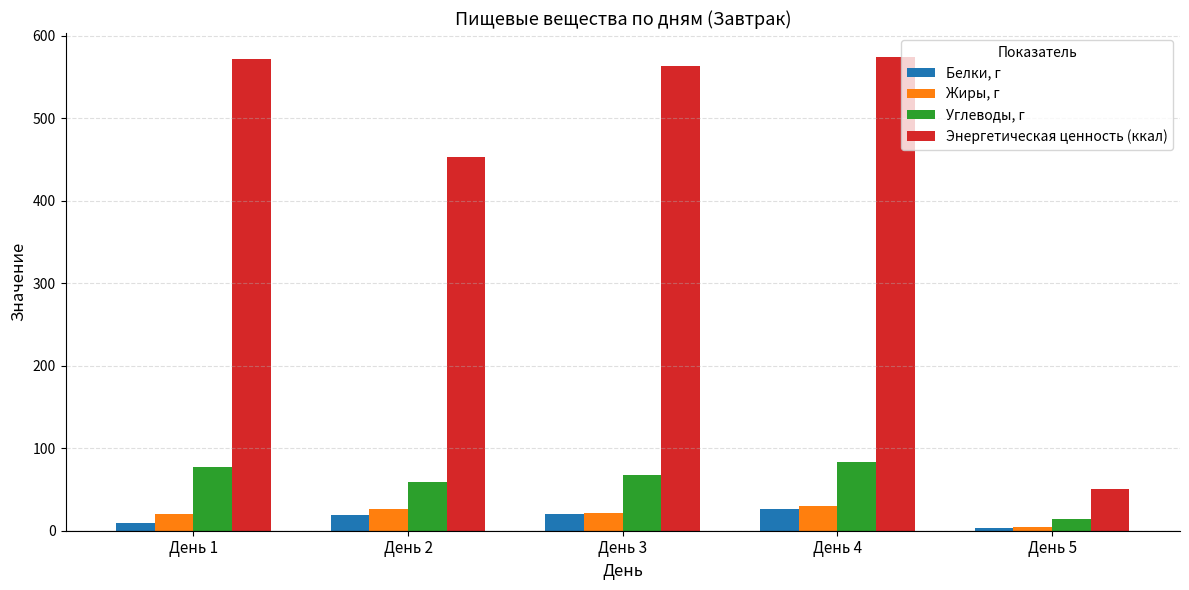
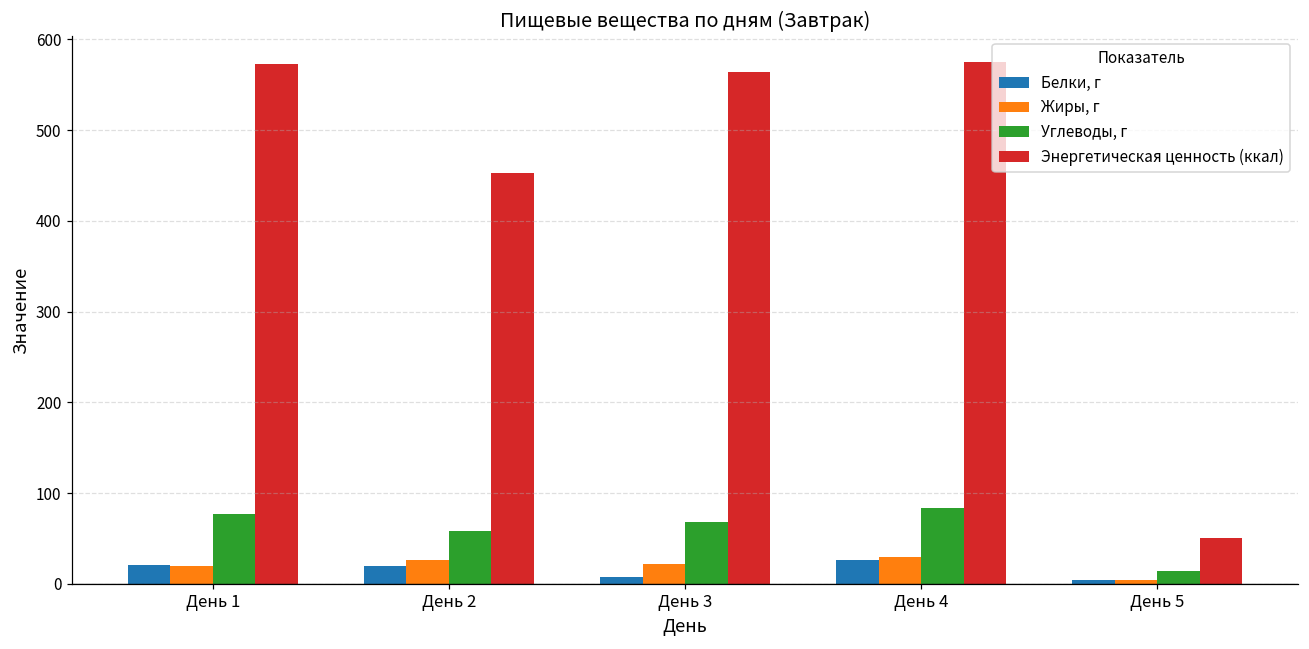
Белки, г, День 1: 10 -> 20
Белки, г, День 3: 20 -> 10
